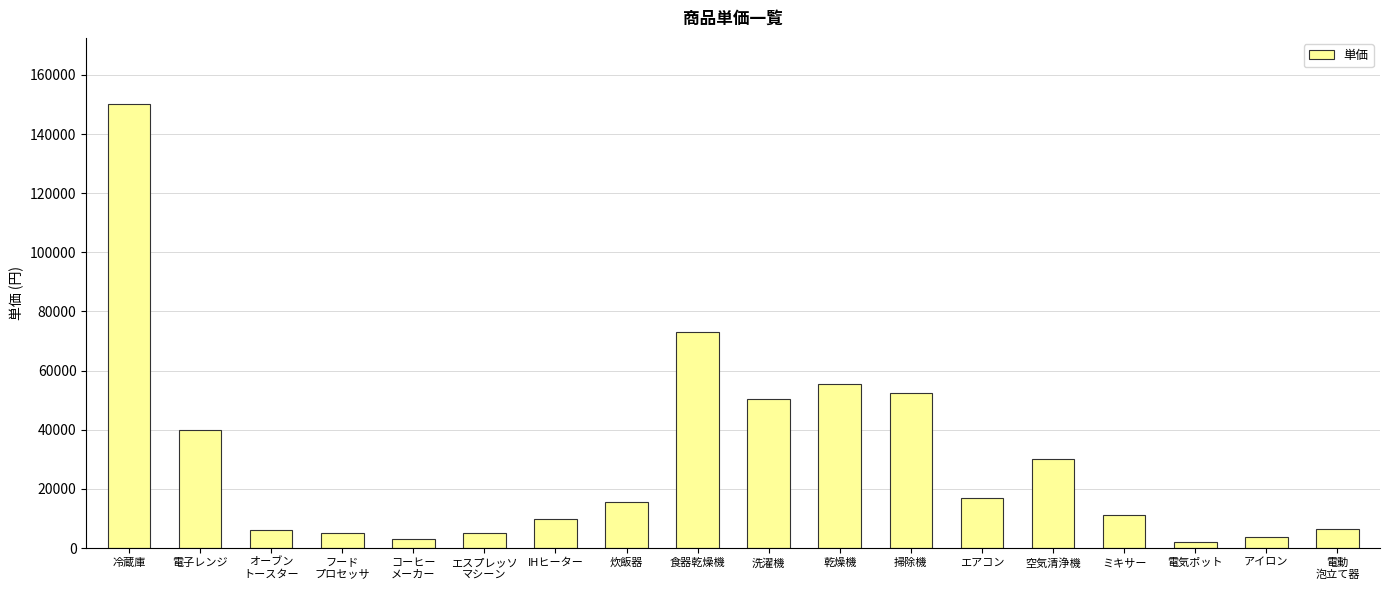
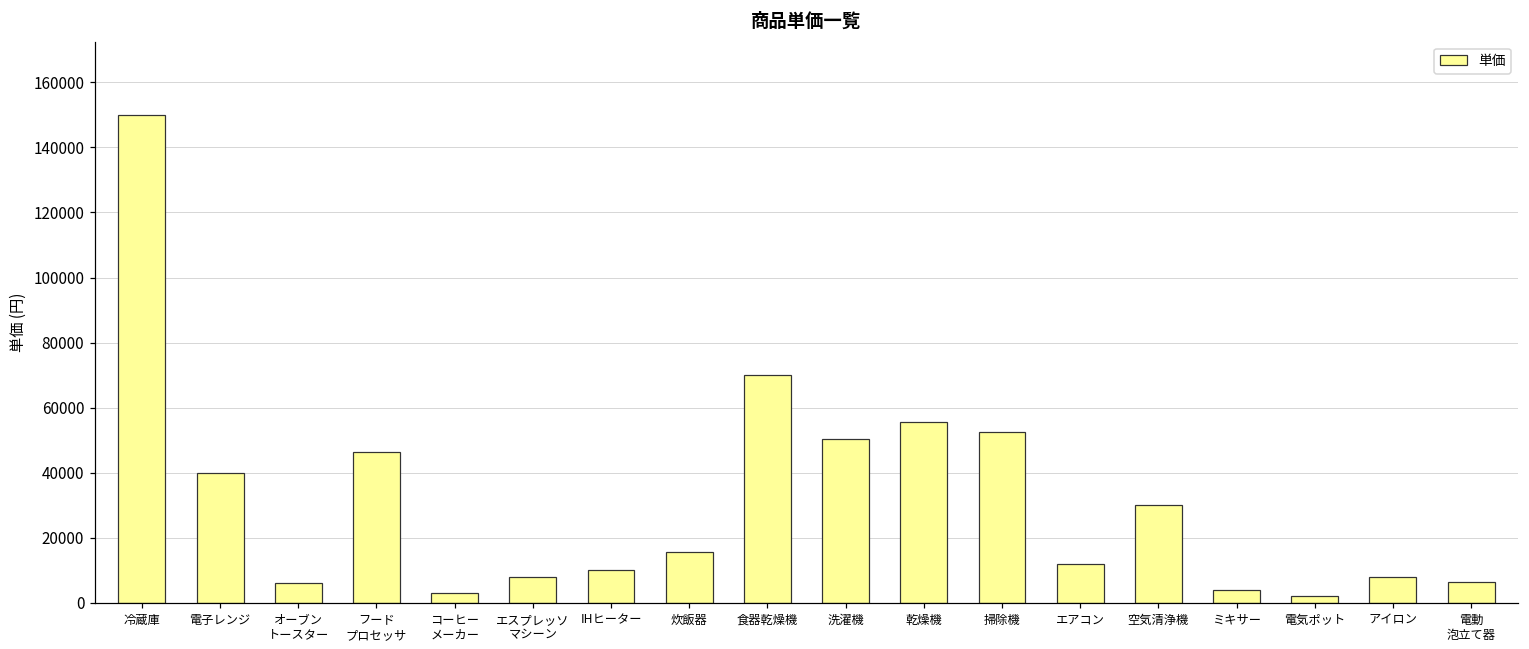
フード プロセッサ: 5000 -> 46000
エスプレッソ マシーン: 5000 -> 8000
食器乾燥機: 73000 -> 70000
エアコン: 17000 -> 12000
ミキサー: 11000 -> 4000
アイロン: 4000 -> 8000
